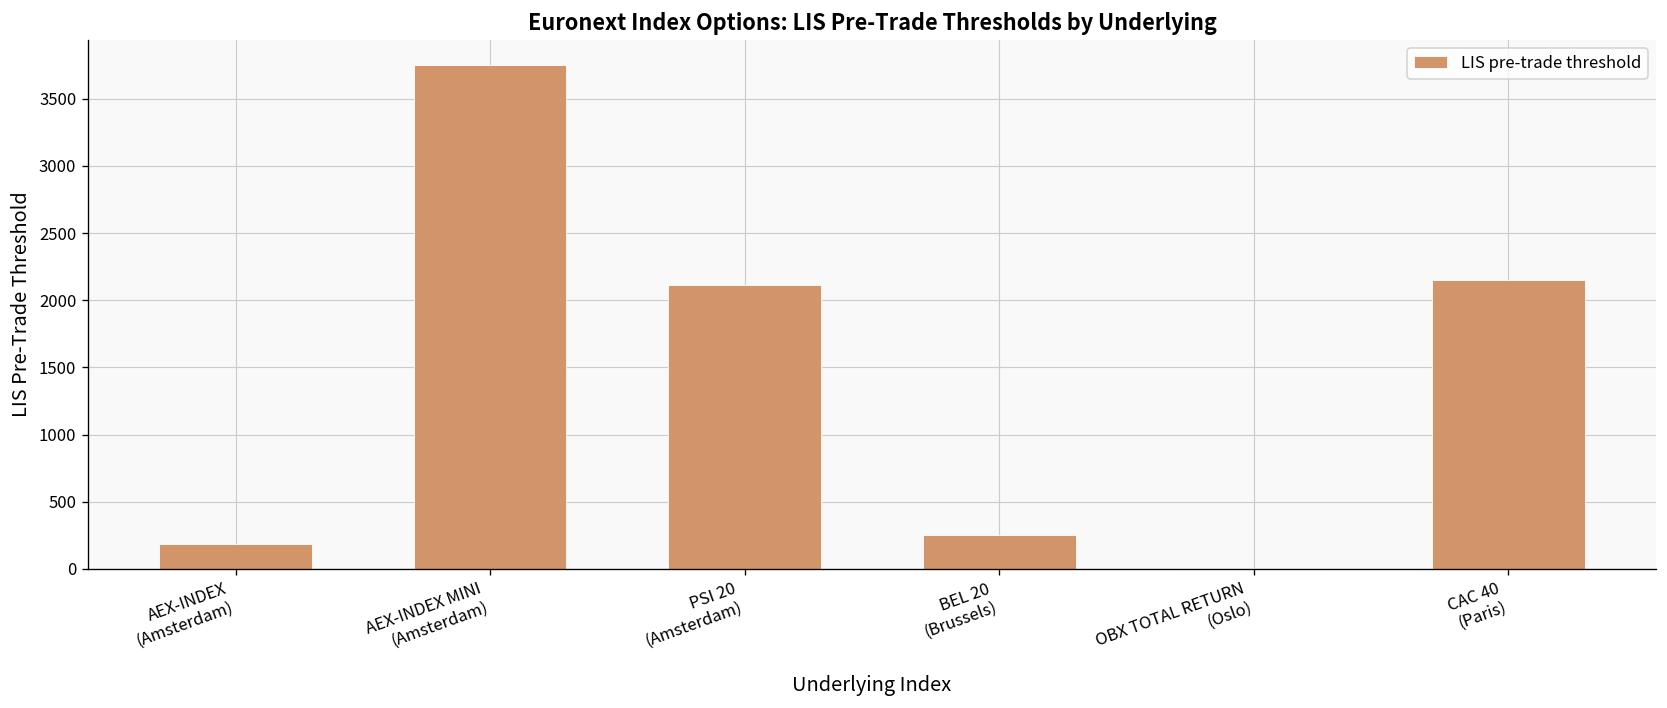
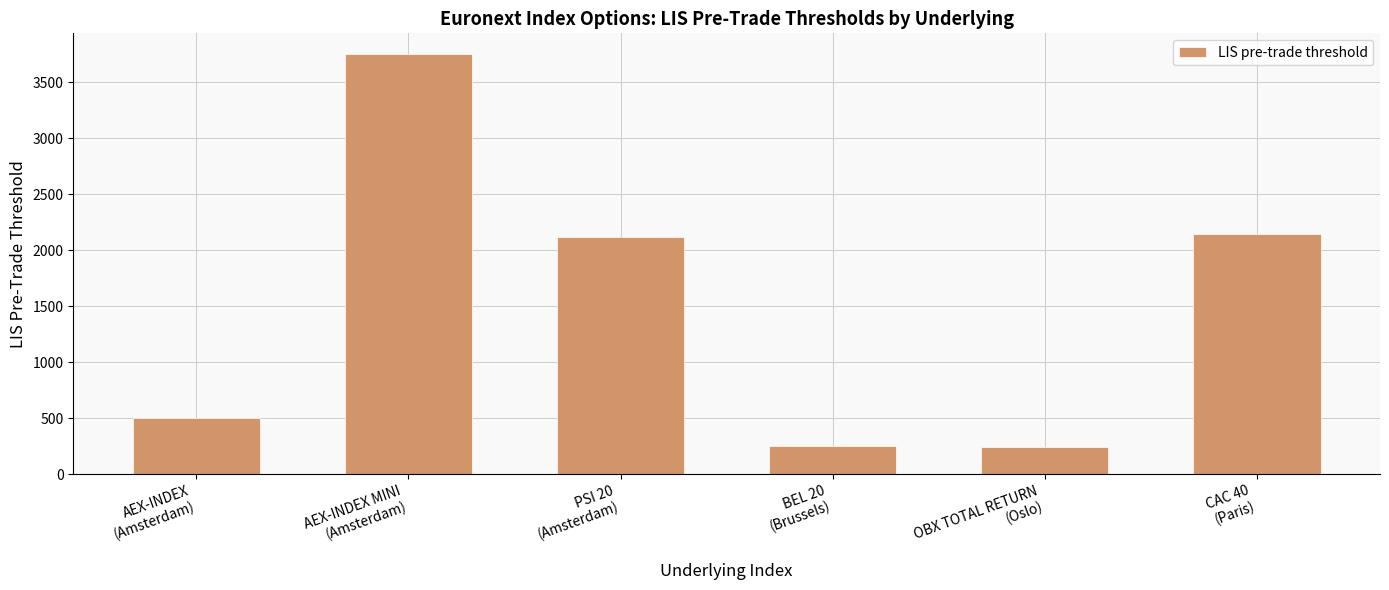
AEX-INDEX (Amsterdam): 190 -> 500
OBX TOTAL RETURN (Oslo): 10 -> 240
